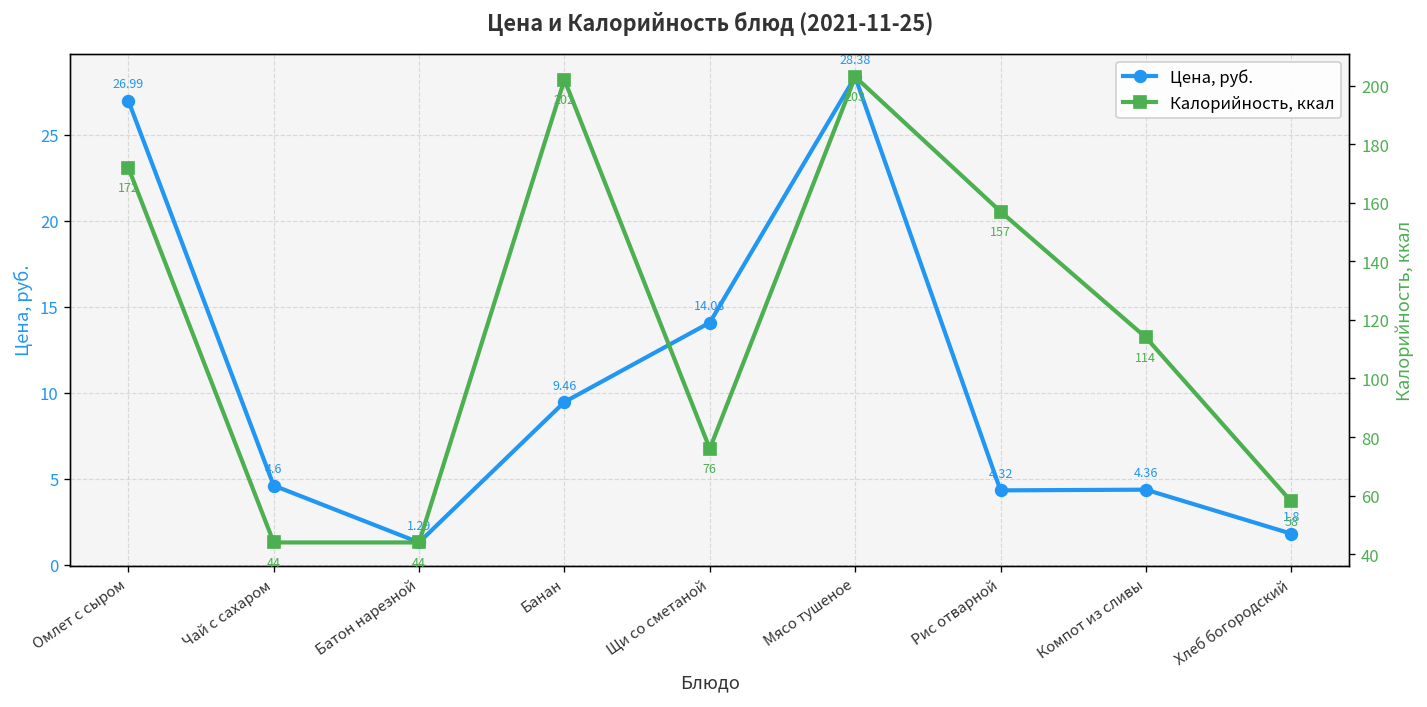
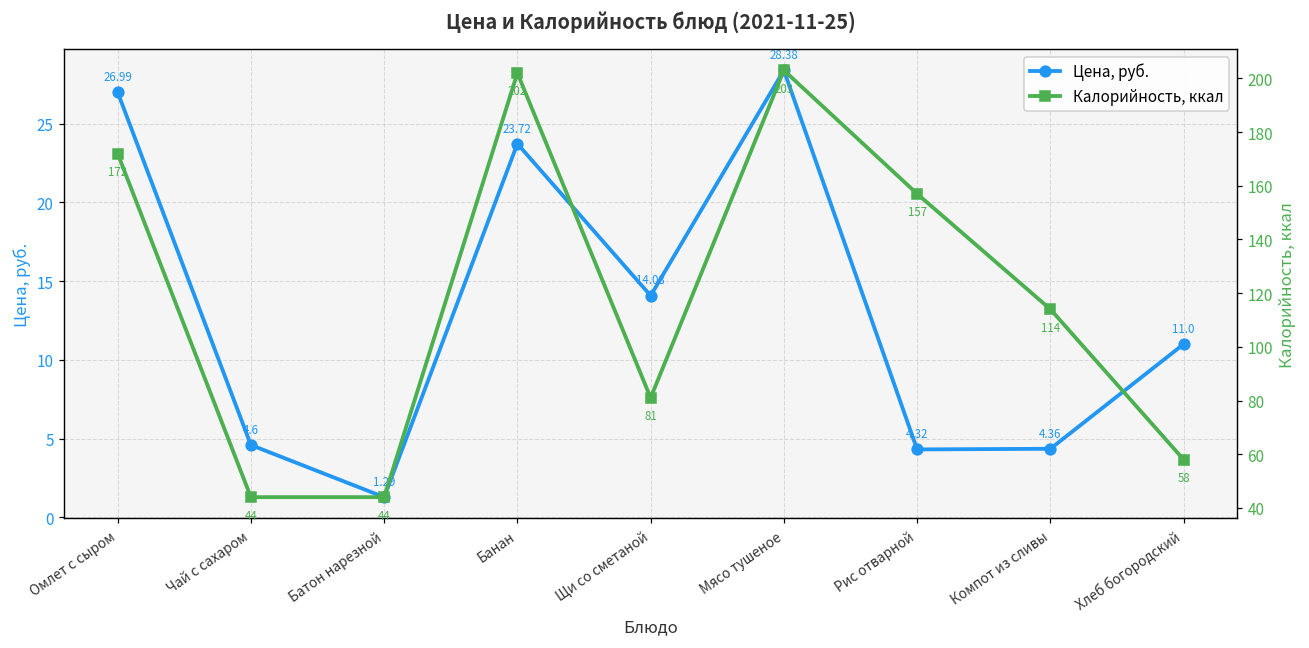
Цена, руб., Банан: 9.46 -> 23.72
Цена, руб., Хлеб богородский: 1.8 -> 11.0
Калорийность, ккал, Щи со сметаной: 76 -> 81
